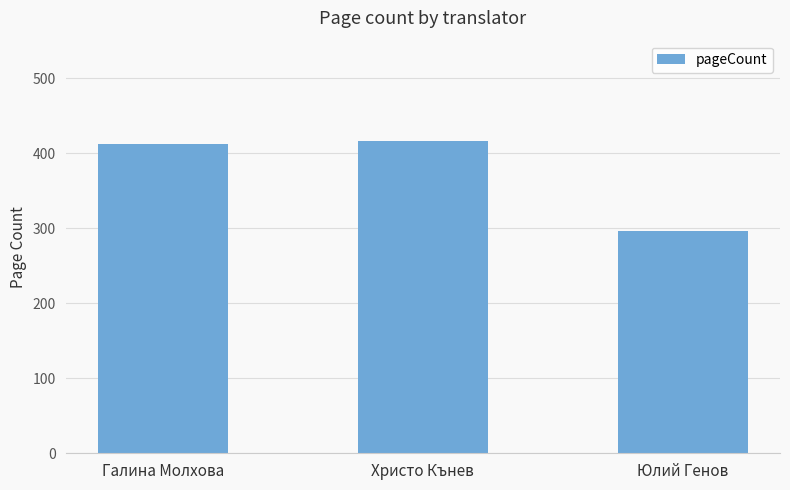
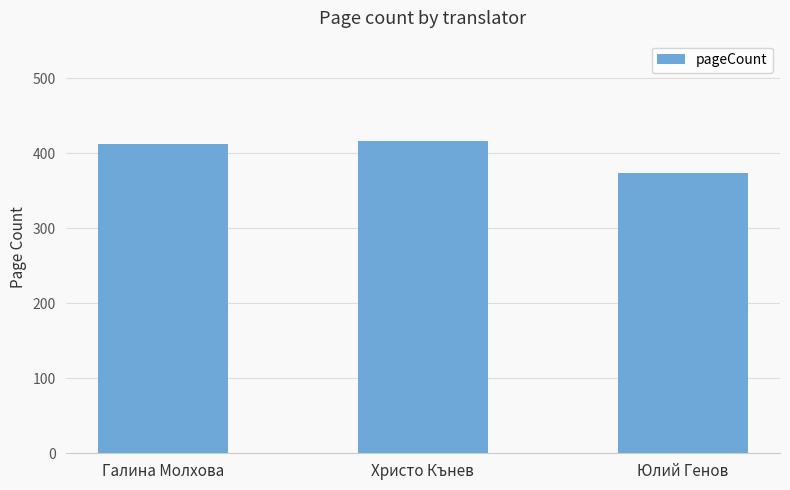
Юлий Генов: 300 -> 370
